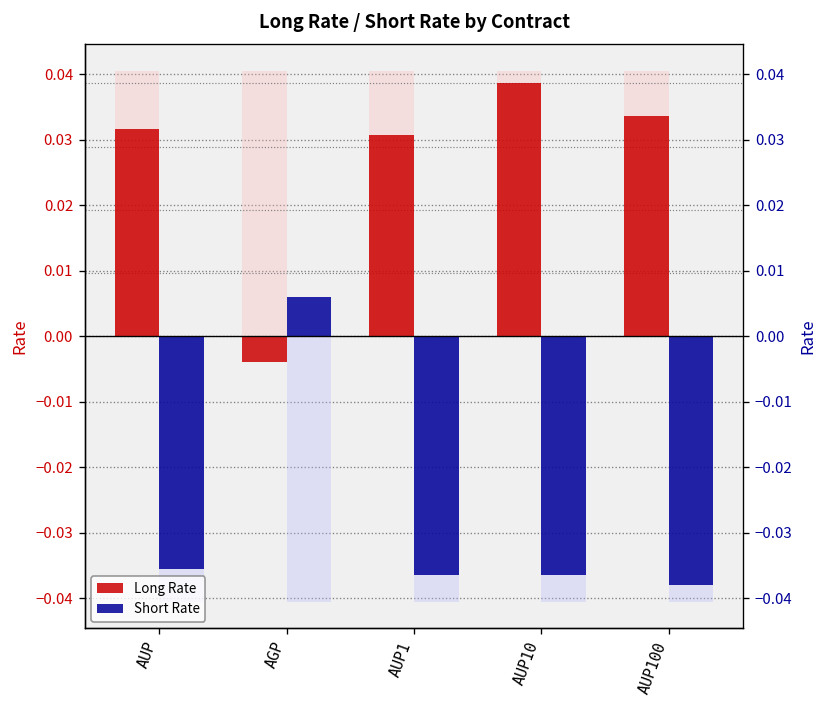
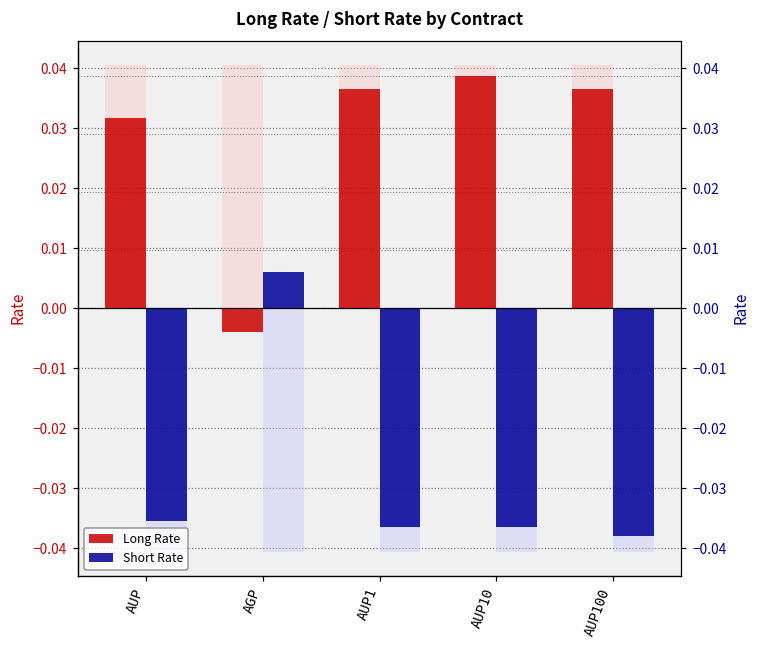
Long Rate, AUP1: 0.031 -> 0.037
Long Rate, AUP100: 0.034 -> 0.037
